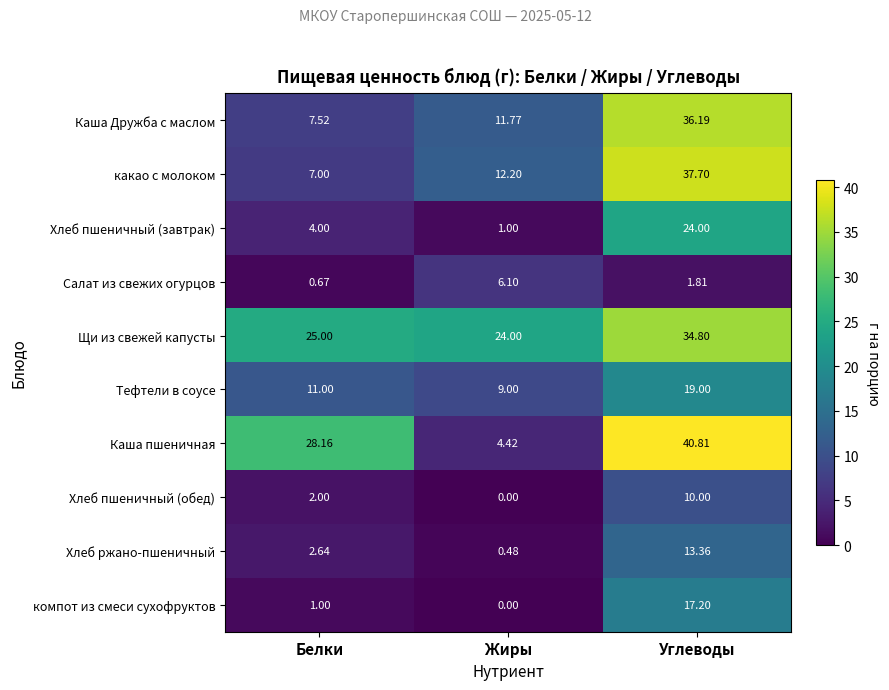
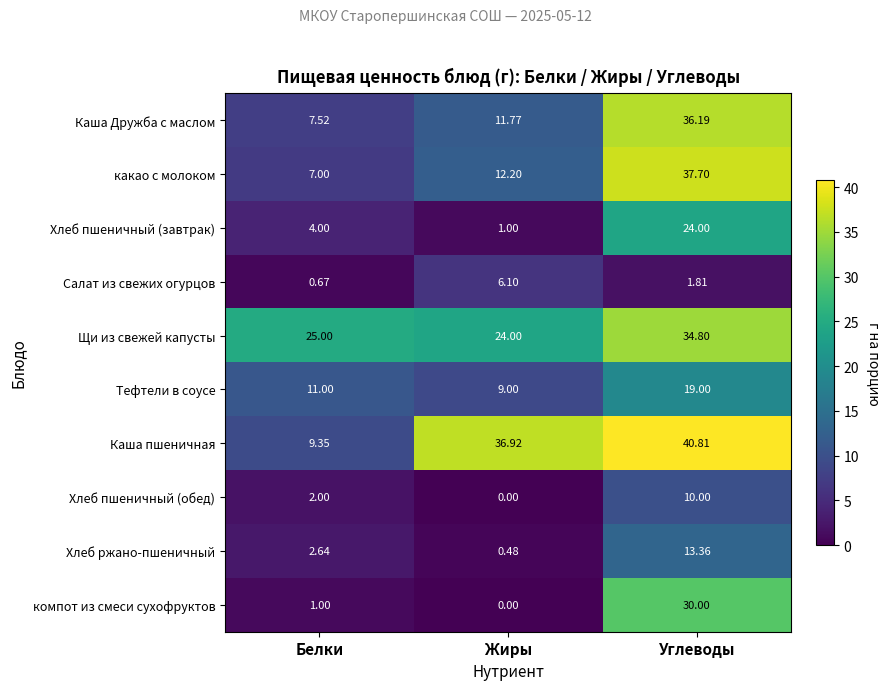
Каша пшеничная, Белки: 28.16 -> 9.35
Каша пшеничная, Жиры: 4.42 -> 36.92
компот из смеси сухофруктов, Углеводы: 17.20 -> 30.00
